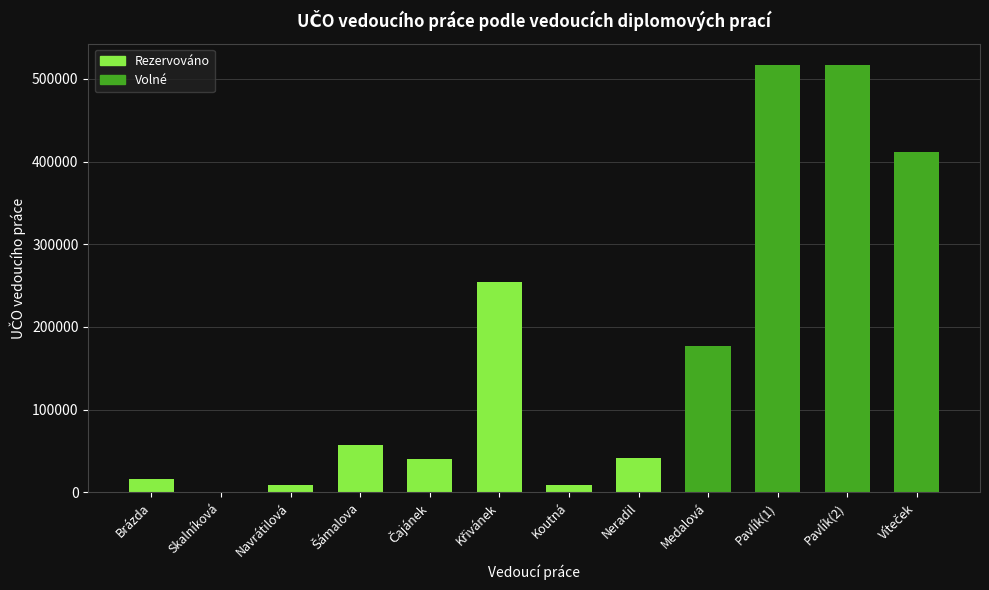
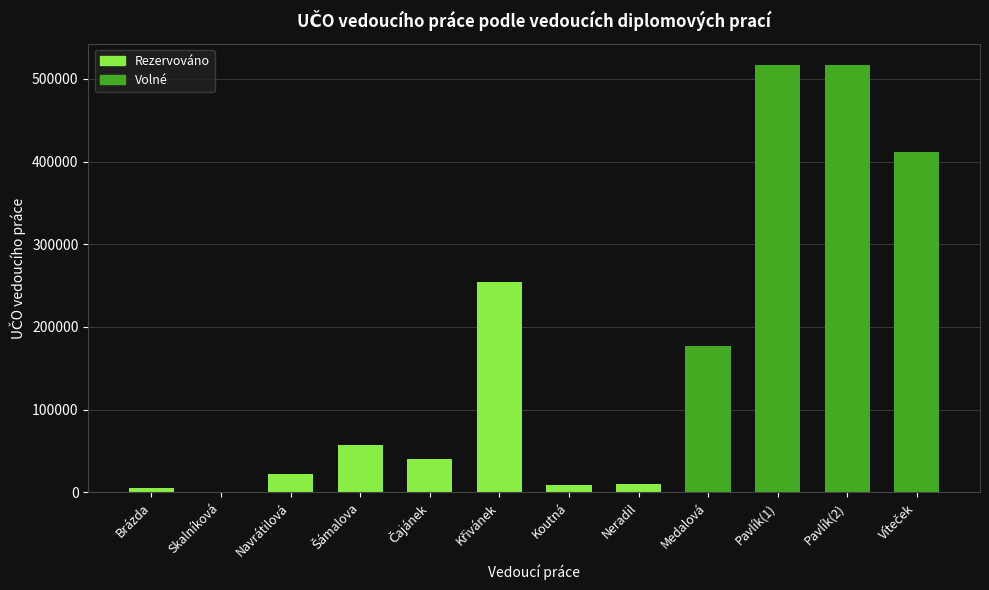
Brázda: 20000 -> 10000
Navrátilová: 10000 -> 20000
Neradil: 40000 -> 10000
